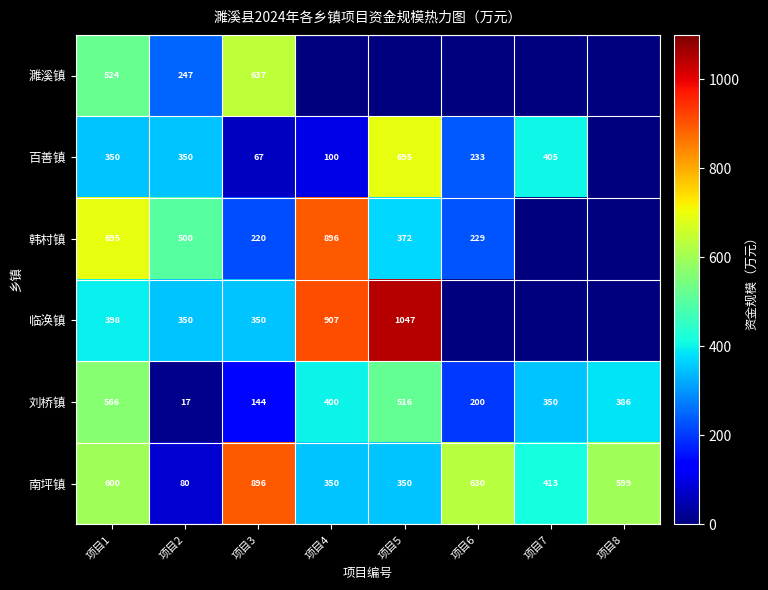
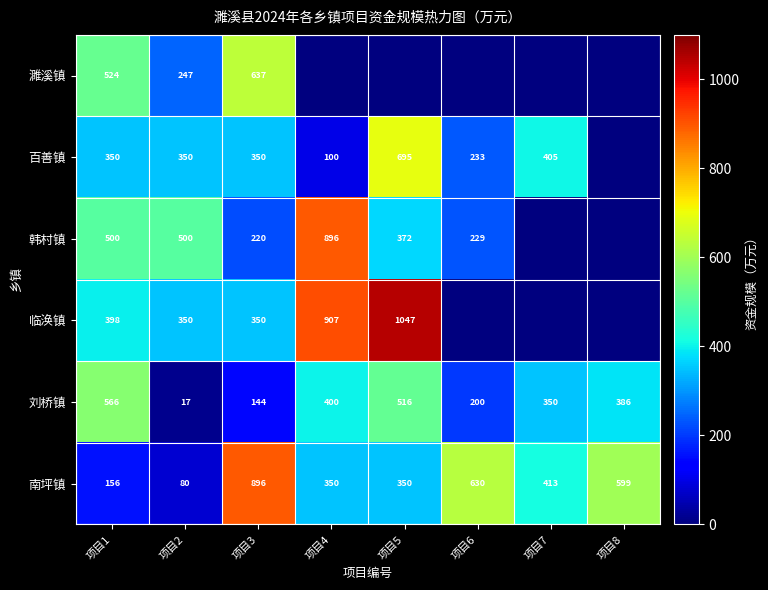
百善镇, 项目3: 67 -> 350
韩村镇, 项目1: 695 -> 500
南坪镇, 项目1: 600 -> 156
